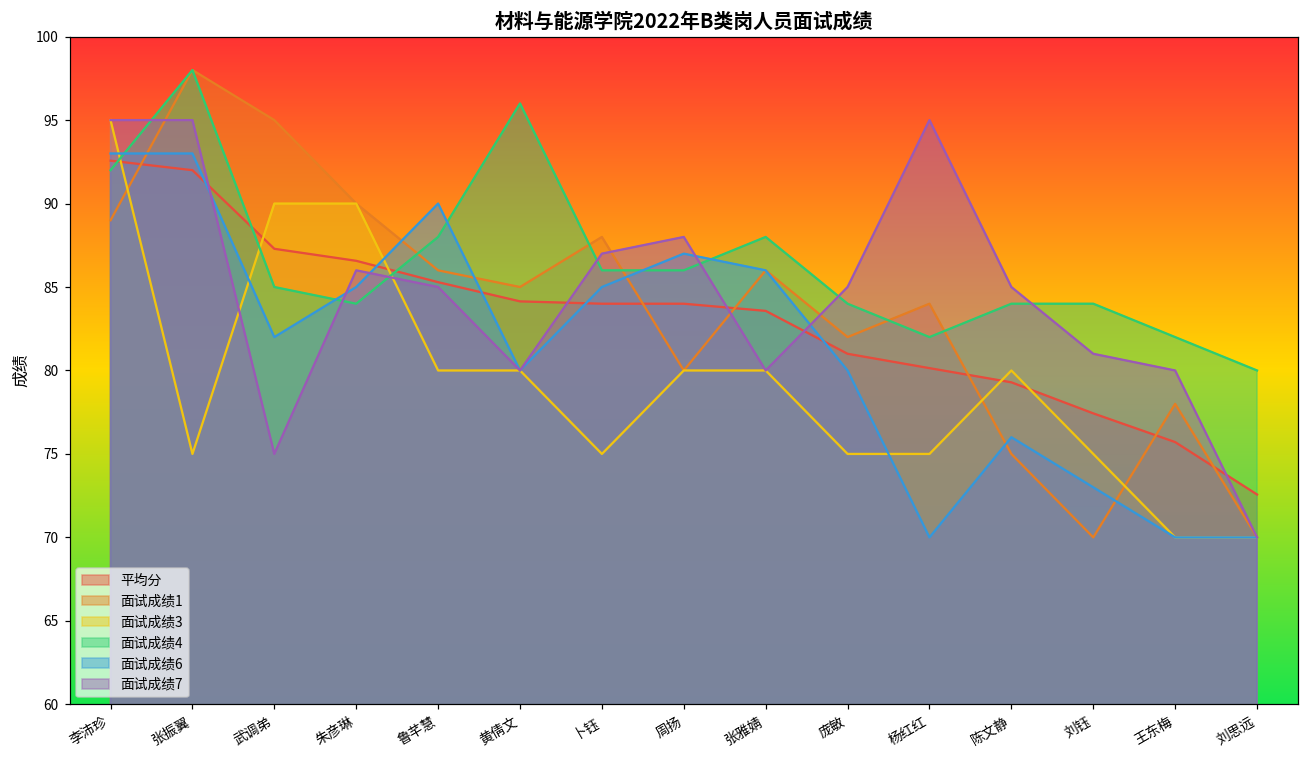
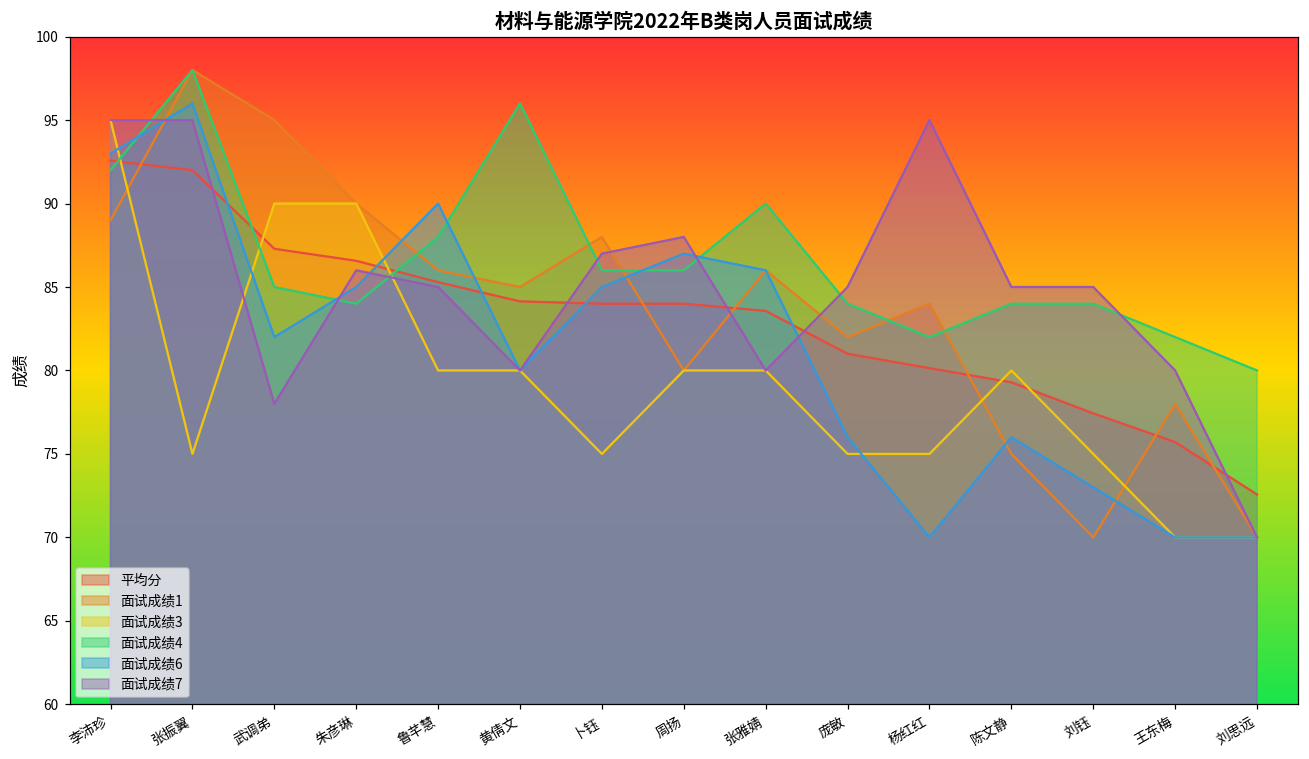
面试成绩6, 张振翼: 93 -> 96
面试成绩7, 武调弟: 75 -> 78
面试成绩4, 张雅婧: 88 -> 90
面试成绩6, 庞敏: 80 -> 76
面试成绩7, 刘钰: 81 -> 85
